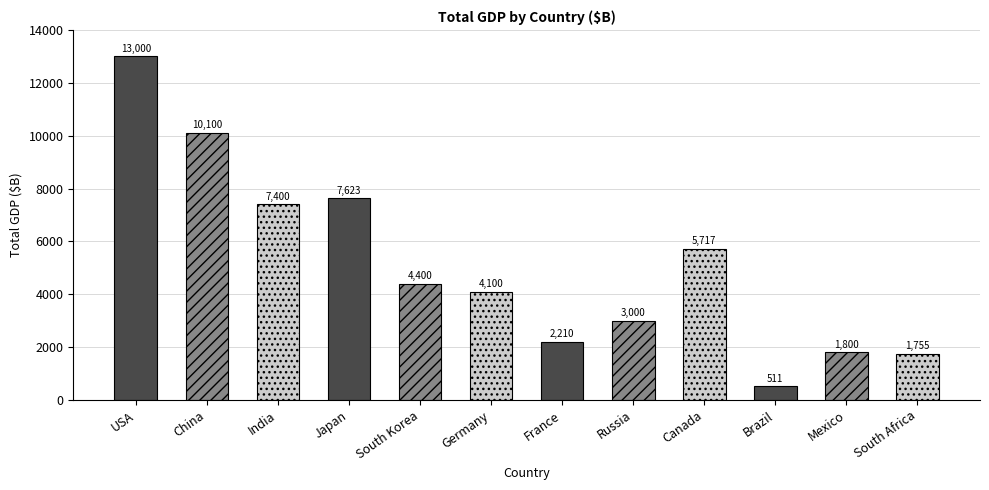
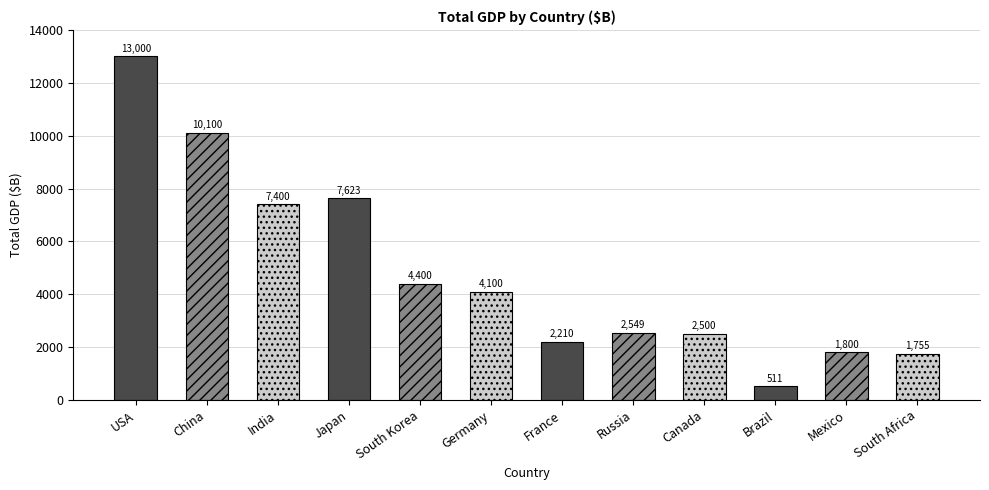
Russia: 3,000 -> 2,549
Canada: 5,717 -> 2,500
